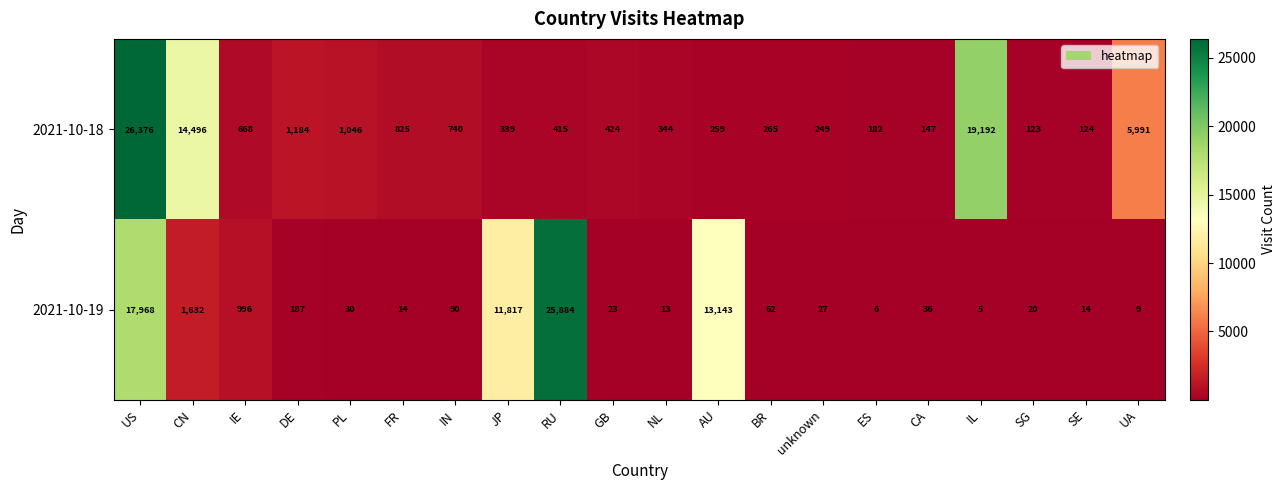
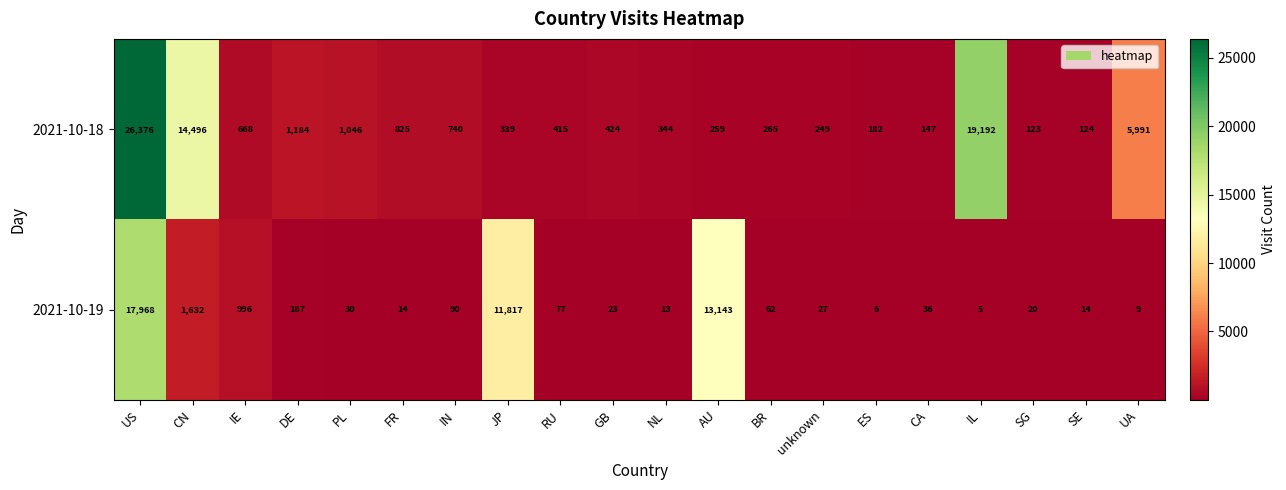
2021-10-19, RU: 25,884 -> 77
